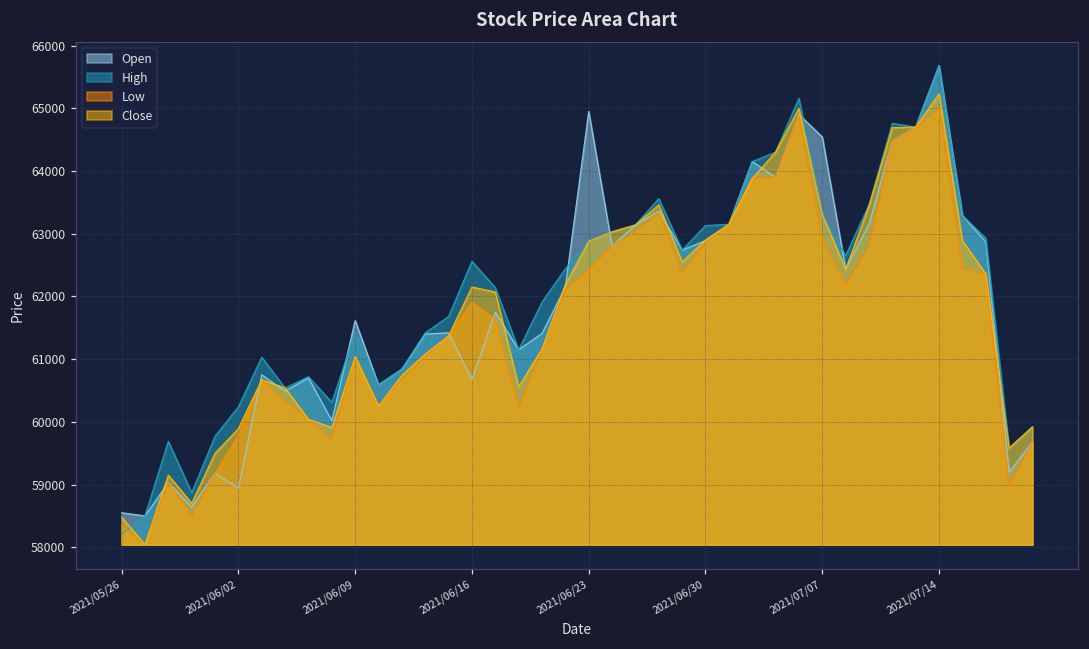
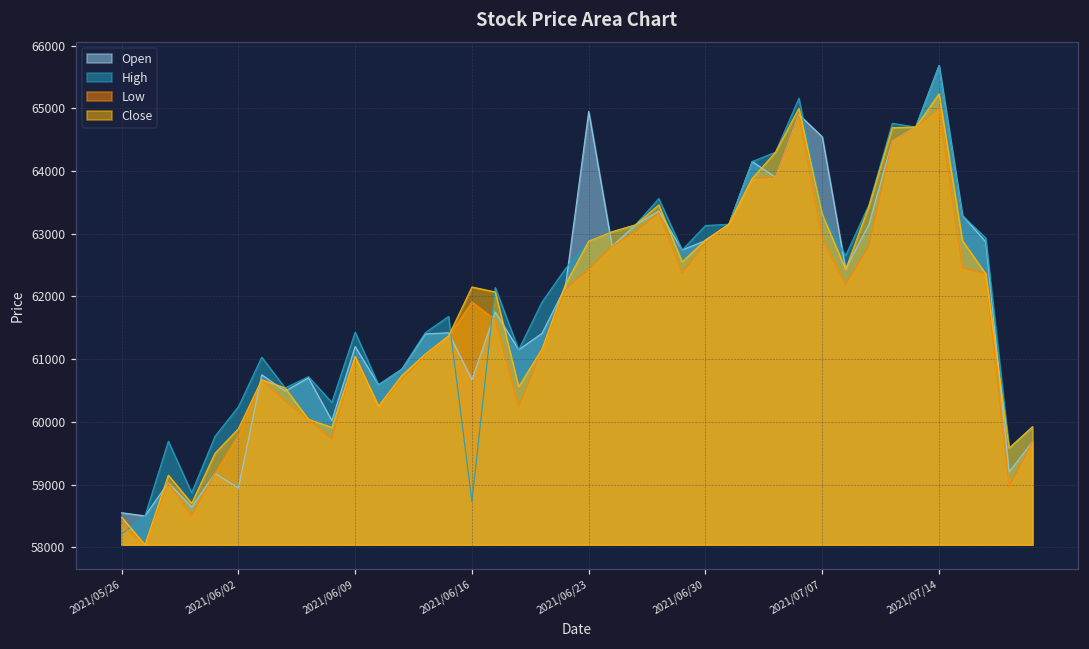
Open, 2021/06/09: 61600 -> 61200
High, 2021/06/16: 62600 -> 58700
